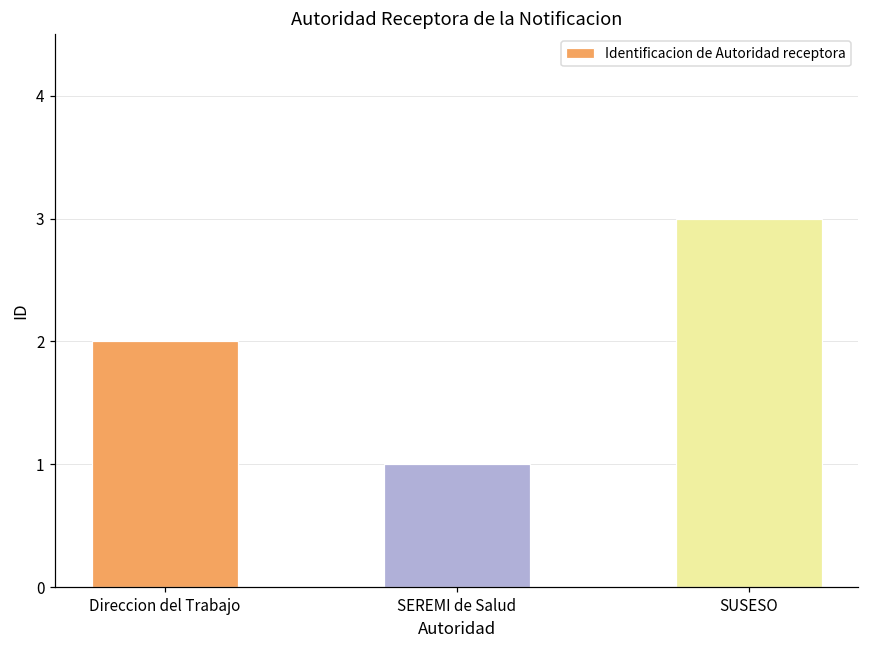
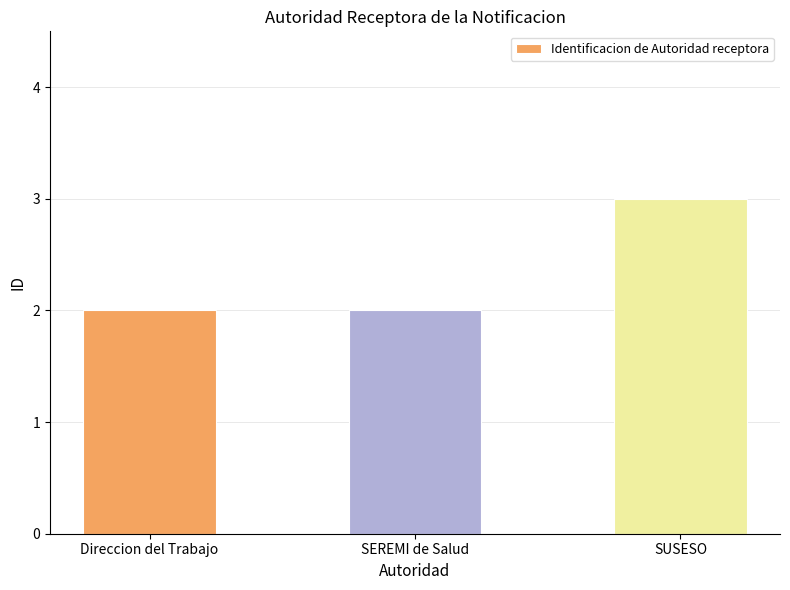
SEREMI de Salud: 1 -> 2
